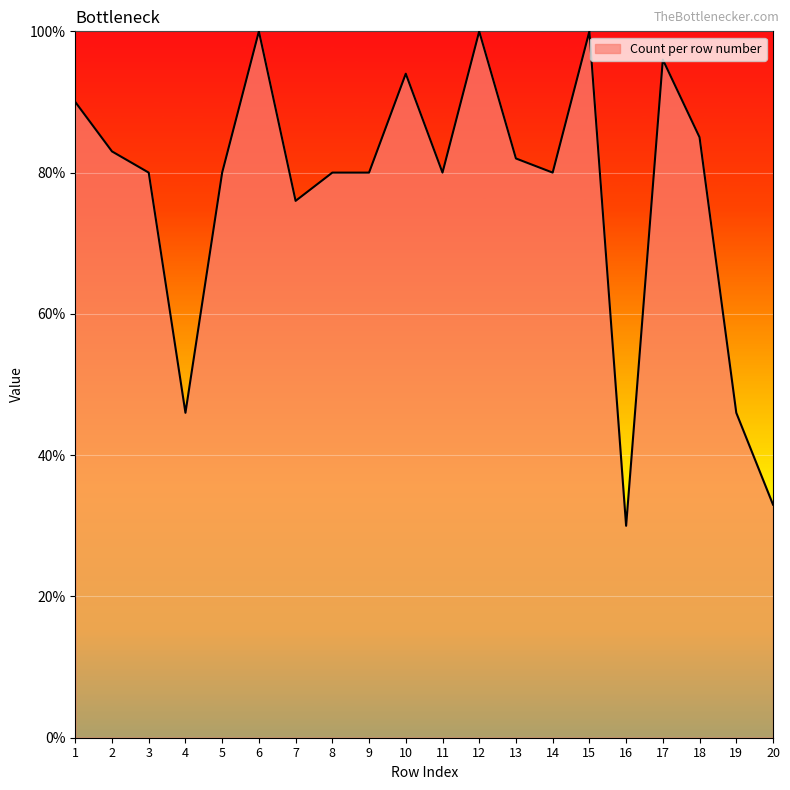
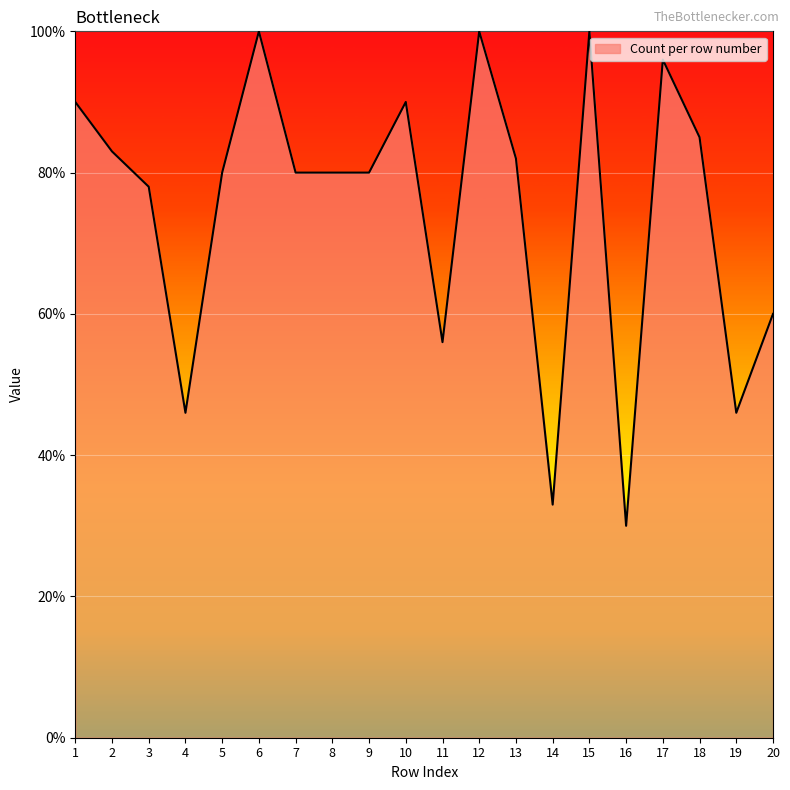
3: 80% -> 78%
7: 76% -> 80%
10: 94% -> 90%
11: 80% -> 56%
14: 80% -> 33%
20: 33% -> 60%
